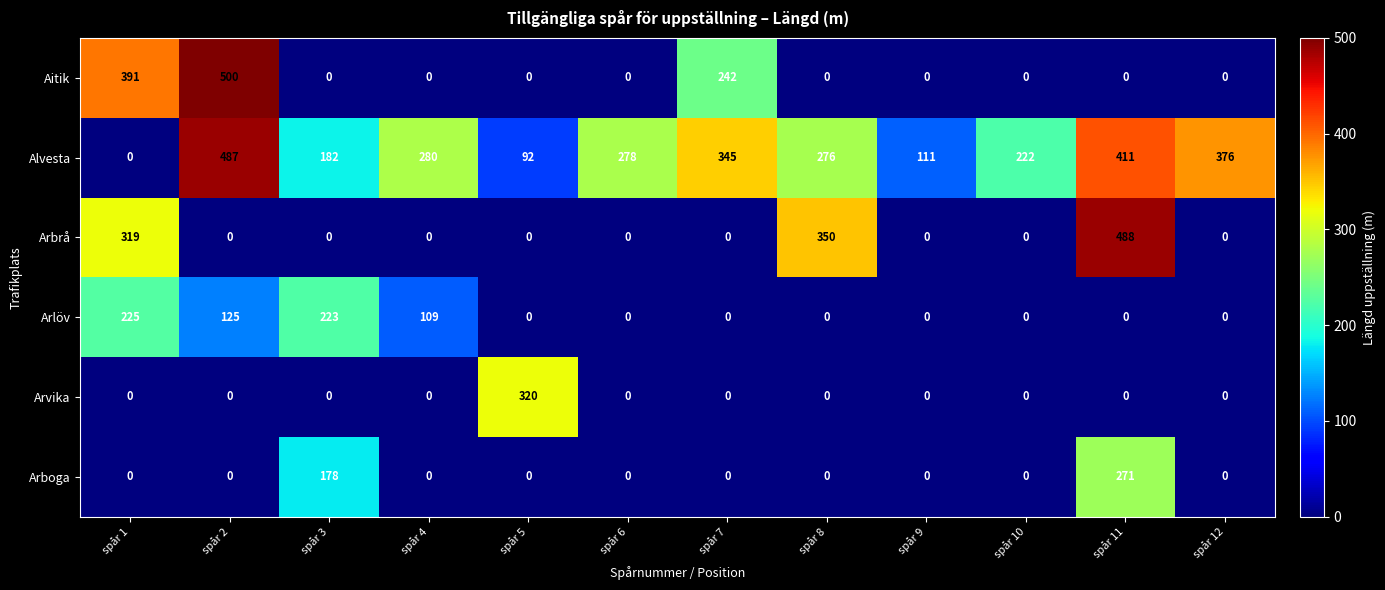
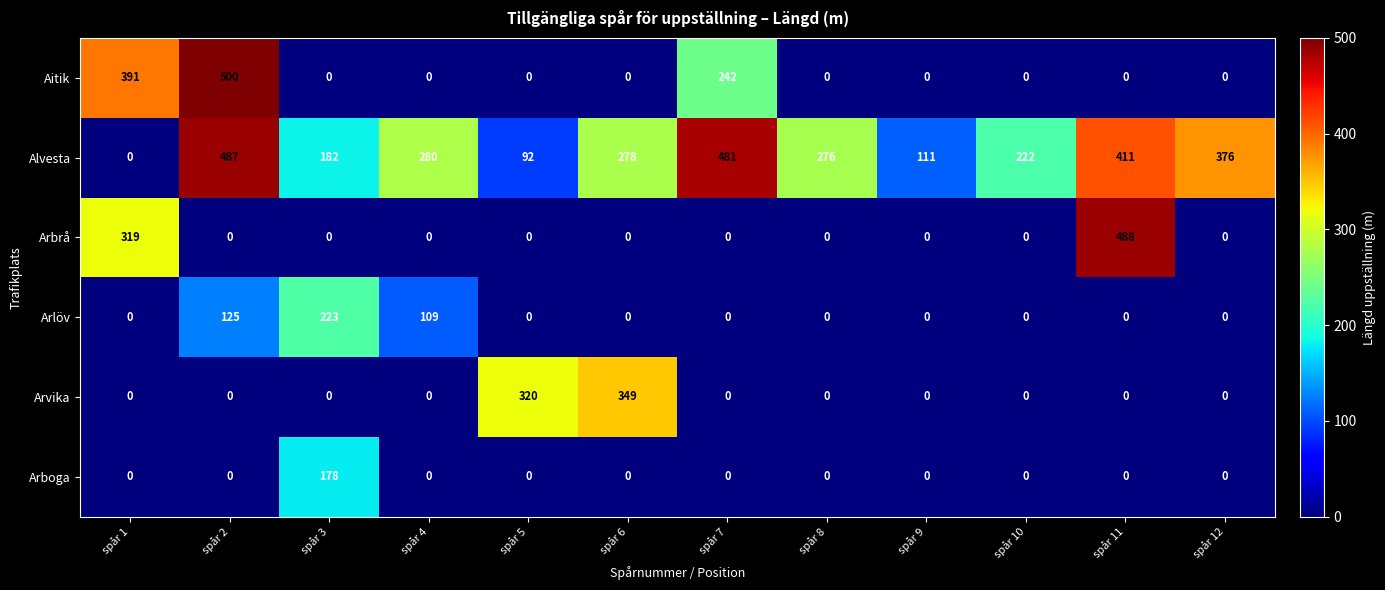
Alvesta, spår 7: 345 -> 481
Arbrå, spår 8: 350 -> 0
Arlöv, spår 1: 225 -> 0
Arvika, spår 6: 0 -> 349
Arboga, spår 11: 271 -> 0
